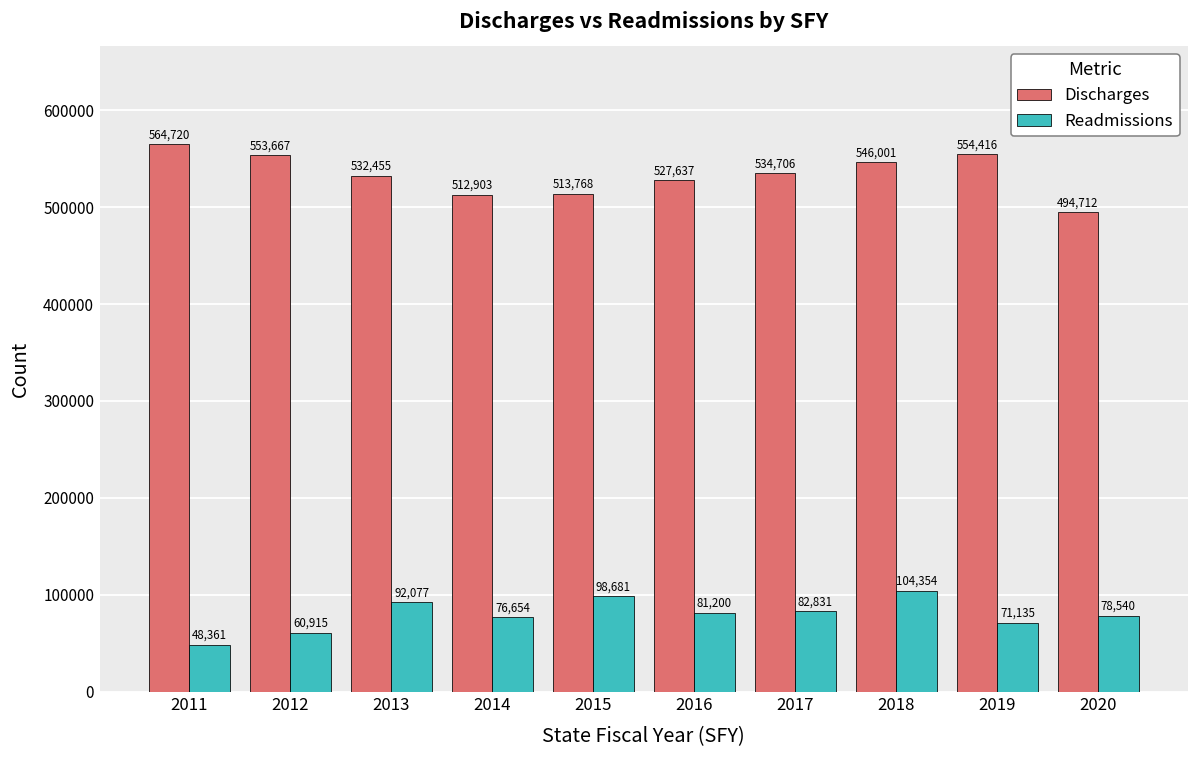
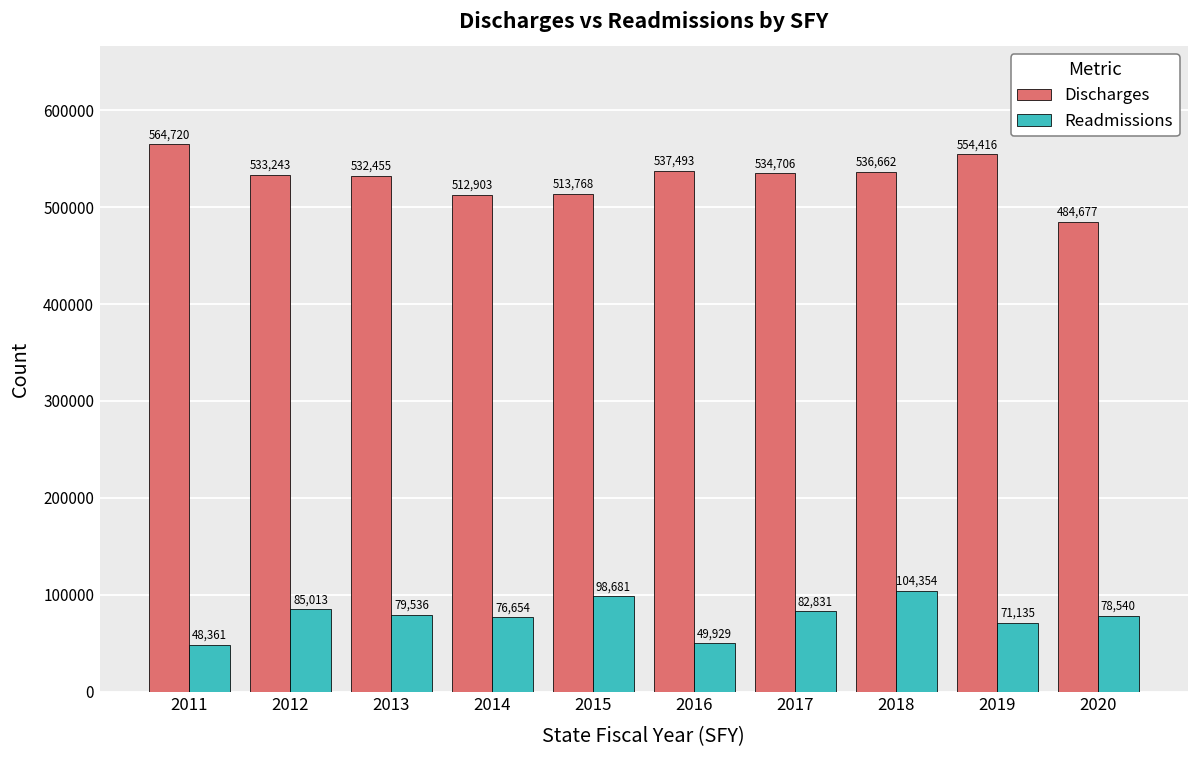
Discharges, 2012: 553,667 -> 533,243
Readmissions, 2012: 60,915 -> 85,013
Readmissions, 2013: 92,077 -> 79,536
Discharges, 2016: 527,637 -> 537,493
Readmissions, 2016: 81,200 -> 49,929
Discharges, 2018: 546,001 -> 536,662
Discharges, 2020: 494,712 -> 484,677
